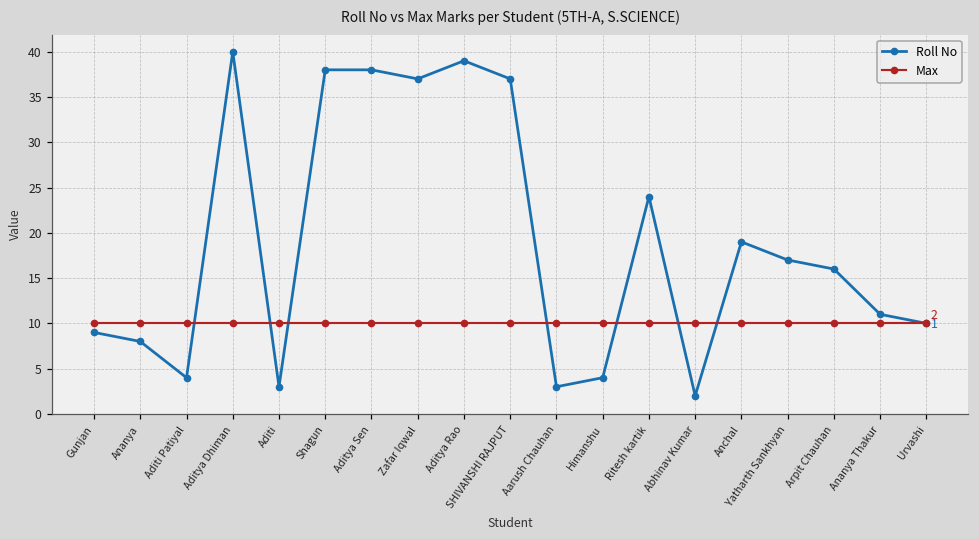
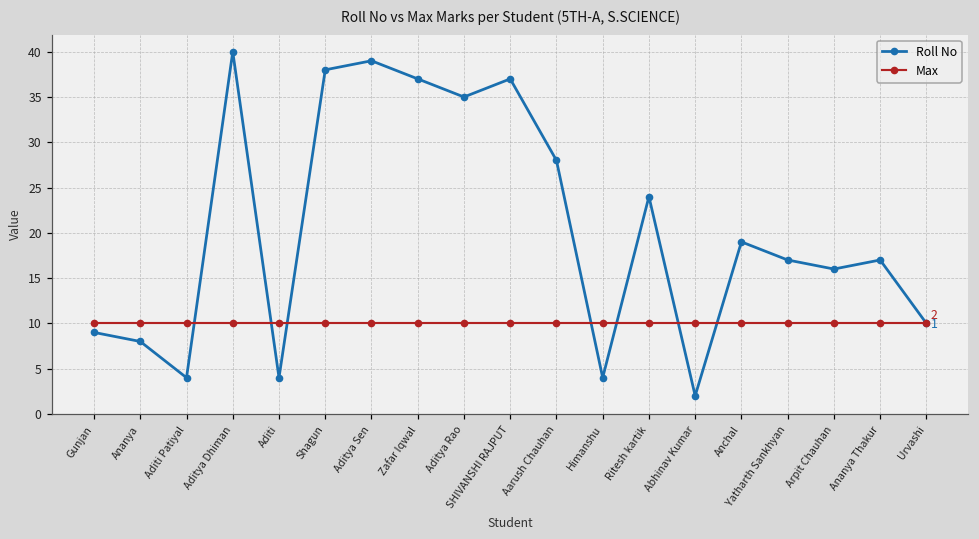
Roll No, Aditi: 3 -> 4
Roll No, Aditya Sen: 38 -> 39
Roll No, Aditya Rao: 39 -> 35
Roll No, Aarush Chauhan: 3 -> 28
Roll No, Ananya Thakur: 11 -> 17
